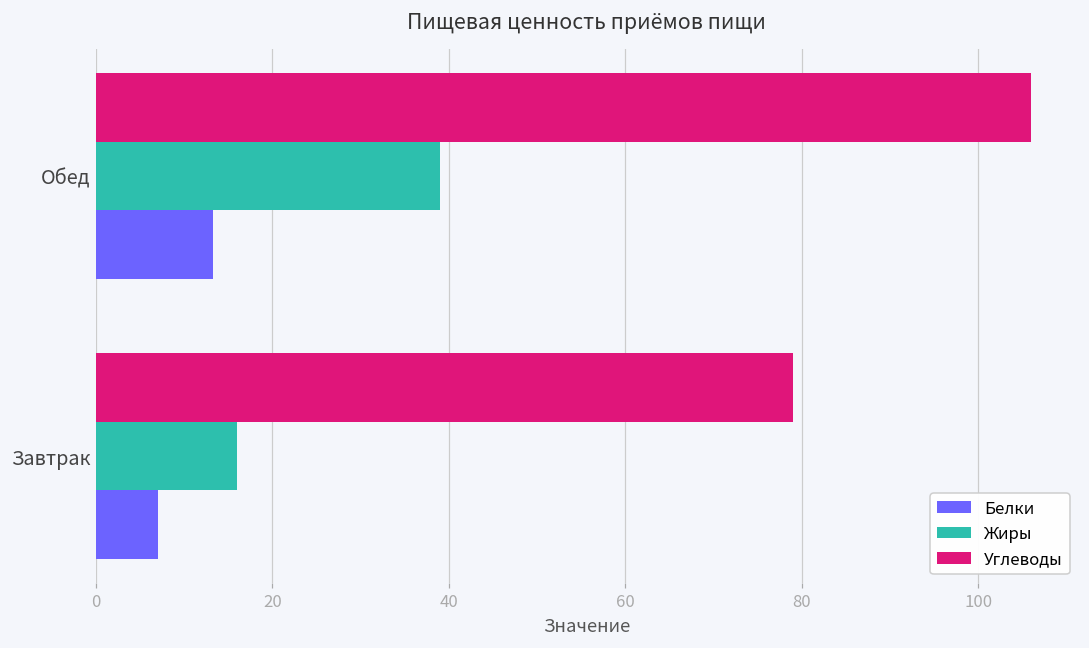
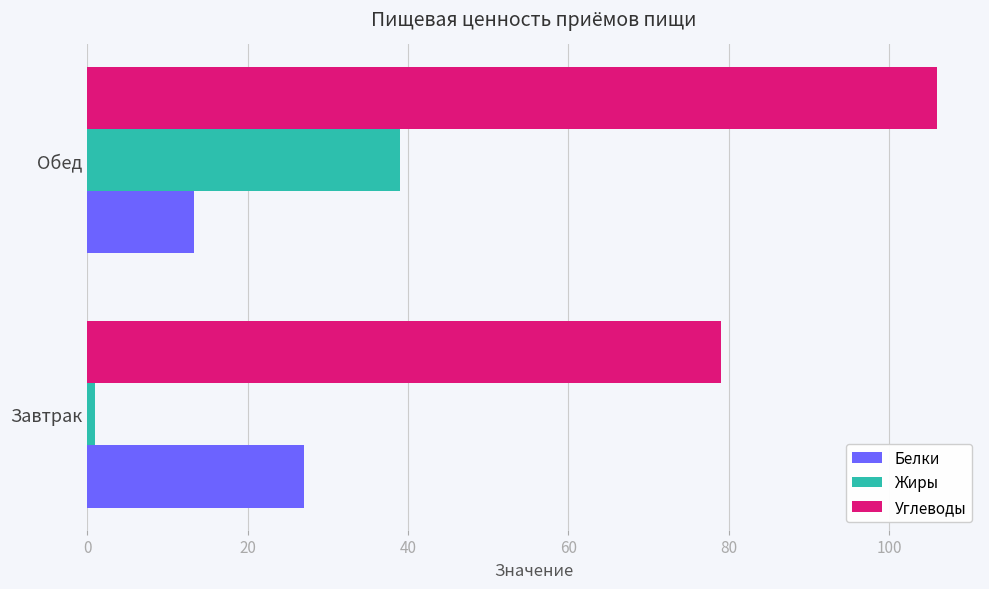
Жиры, Завтрак: 16 -> 1
Белки, Завтрак: 7 -> 27
